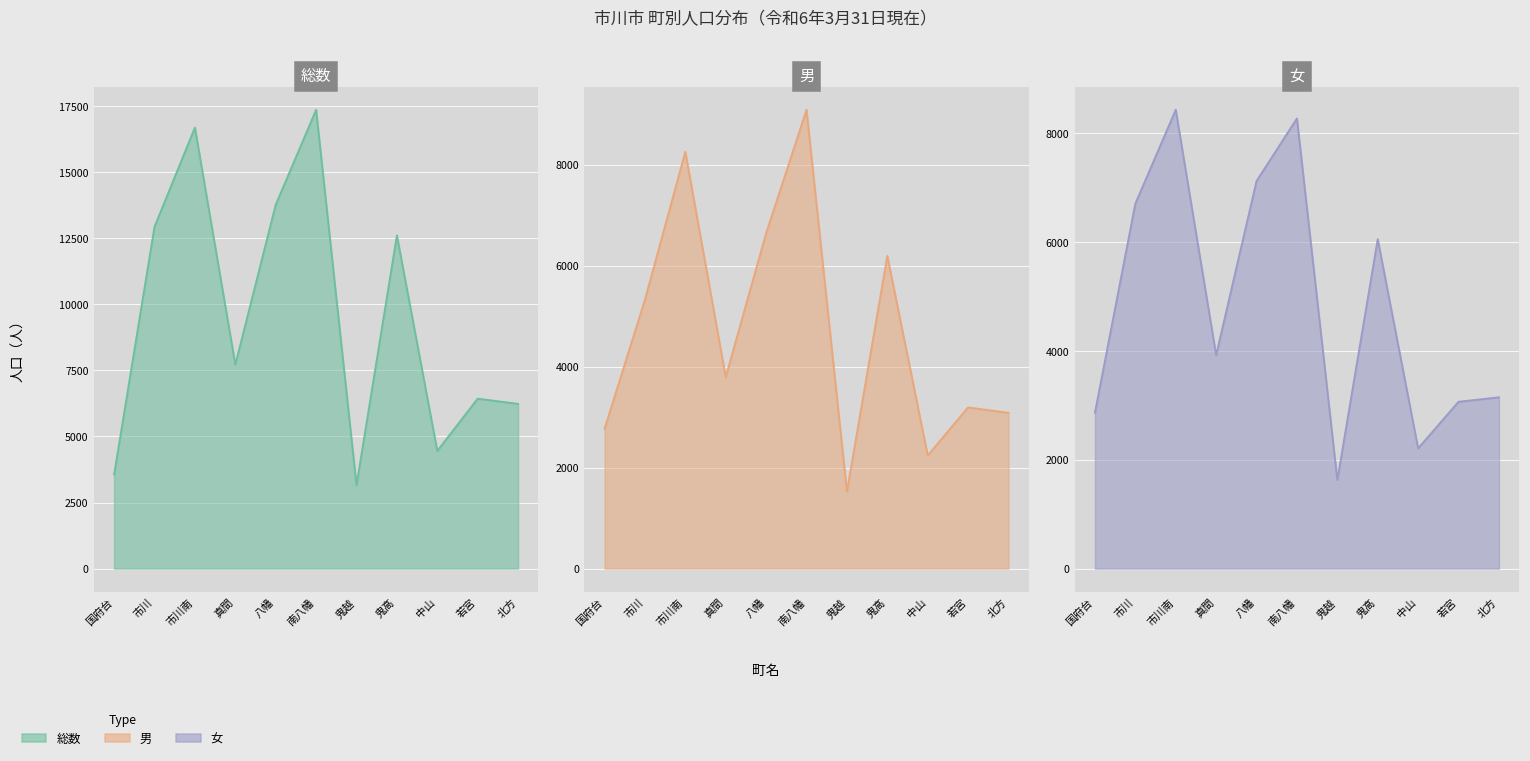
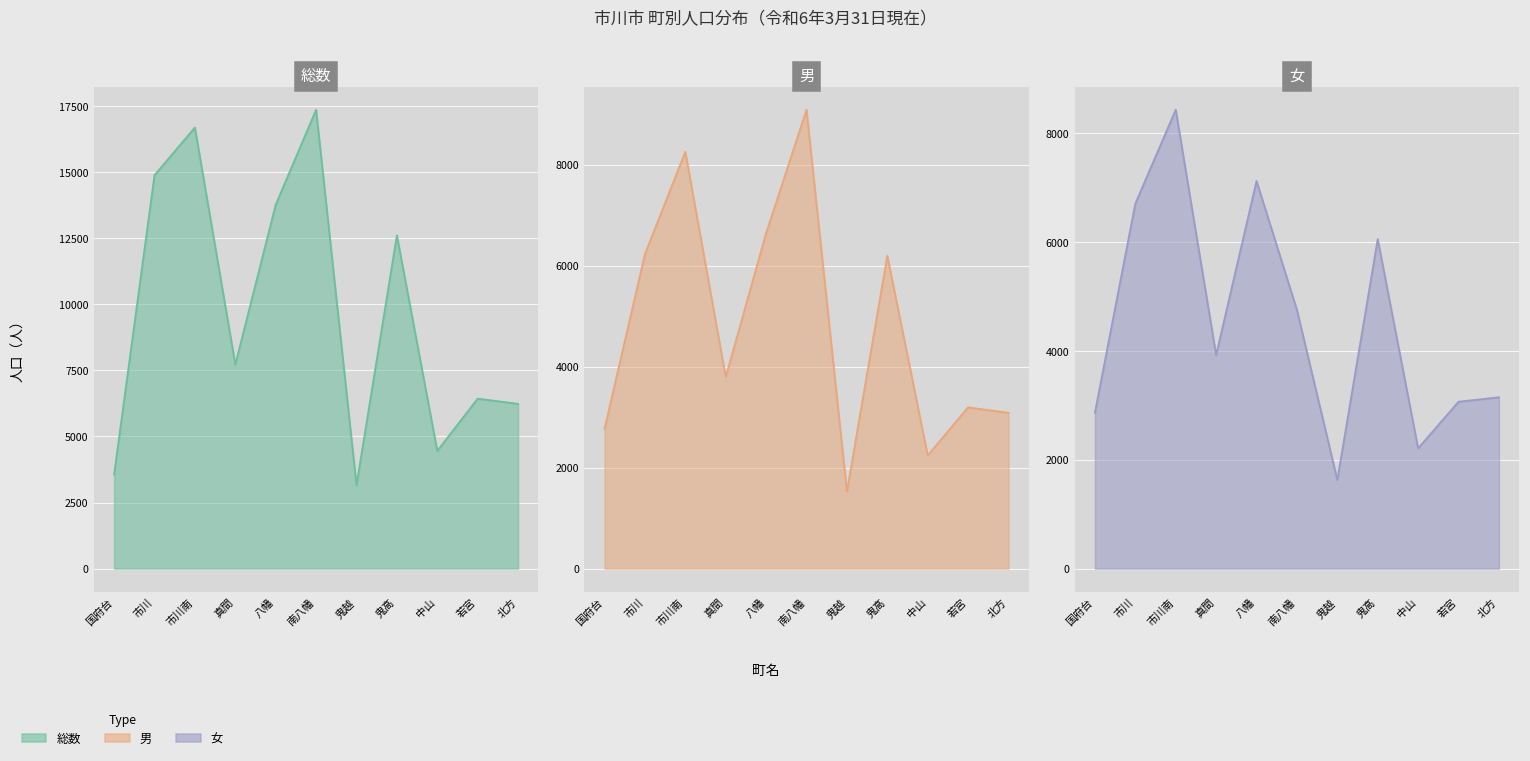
総数, 市川: 12900 -> 14900
男, 市川: 5300 -> 6200
女, 南八幡: 8300 -> 4800
